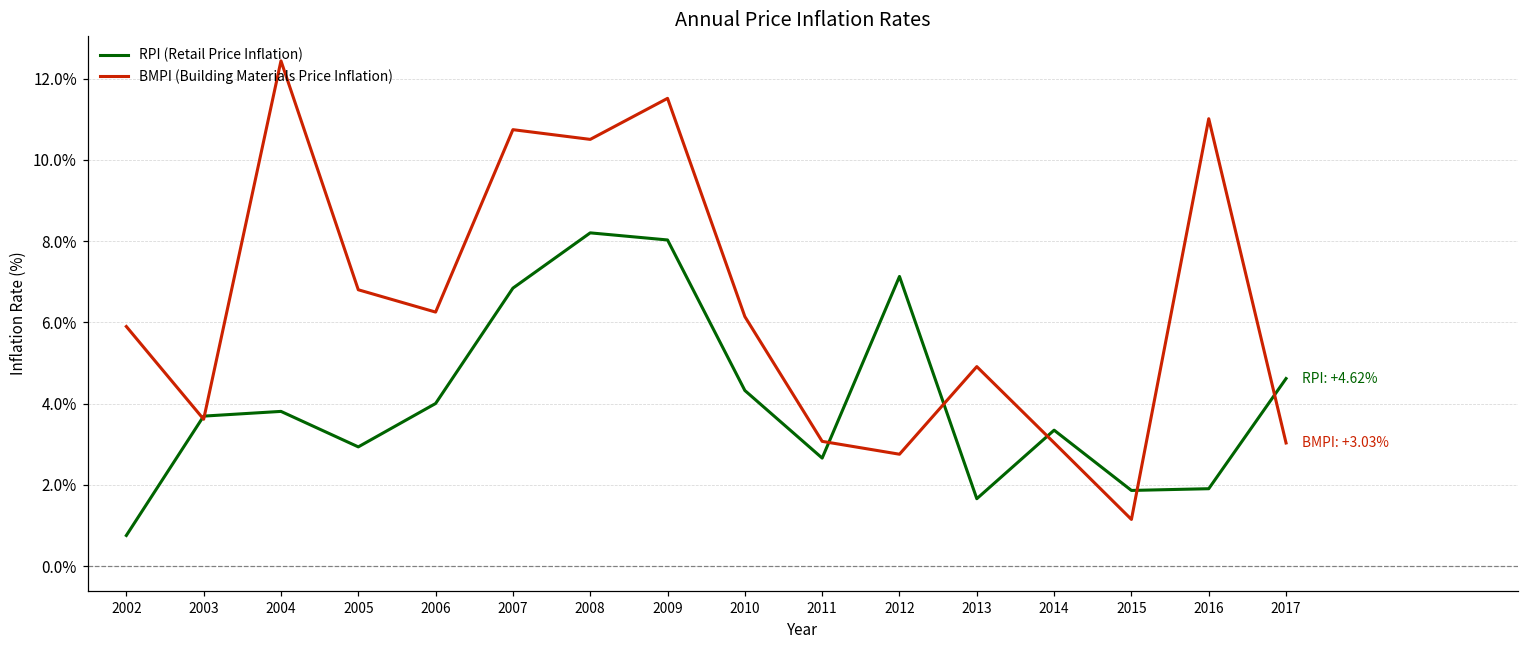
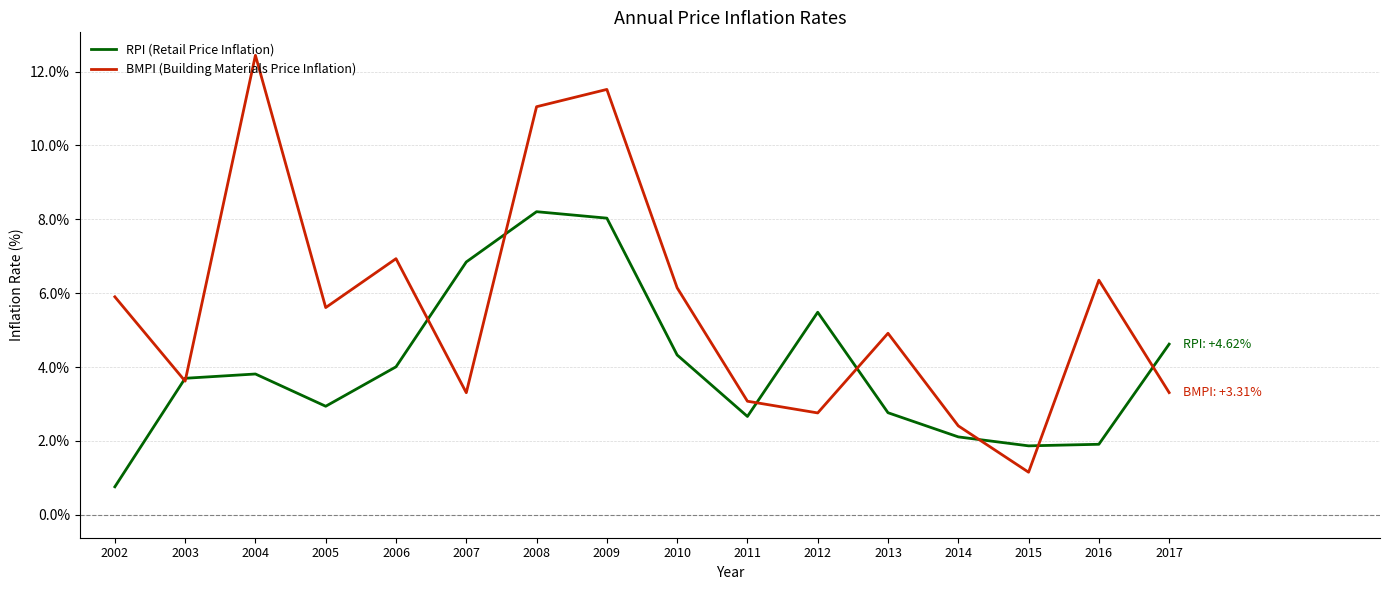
BMPI (Building Materials Price Inflation), 2005: 6.8% -> 5.6%
BMPI (Building Materials Price Inflation), 2006: 6.3% -> 6.9%
BMPI (Building Materials Price Inflation), 2007: 10.7% -> 3.3%
BMPI (Building Materials Price Inflation), 2008: 10.5% -> 11.0%
RPI (Retail Price Inflation), 2012: 7.1% -> 5.5%
RPI (Retail Price Inflation), 2013: 1.7% -> 2.8%
RPI (Retail Price Inflation), 2014: 3.3% -> 2.1%
BMPI (Building Materials Price Inflation), 2014: 3.0% -> 2.4%
BMPI (Building Materials Price Inflation), 2016: 11.0% -> 6.4%
BMPI (Building Materials Price Inflation), 2017: +3.03% -> +3.31%
